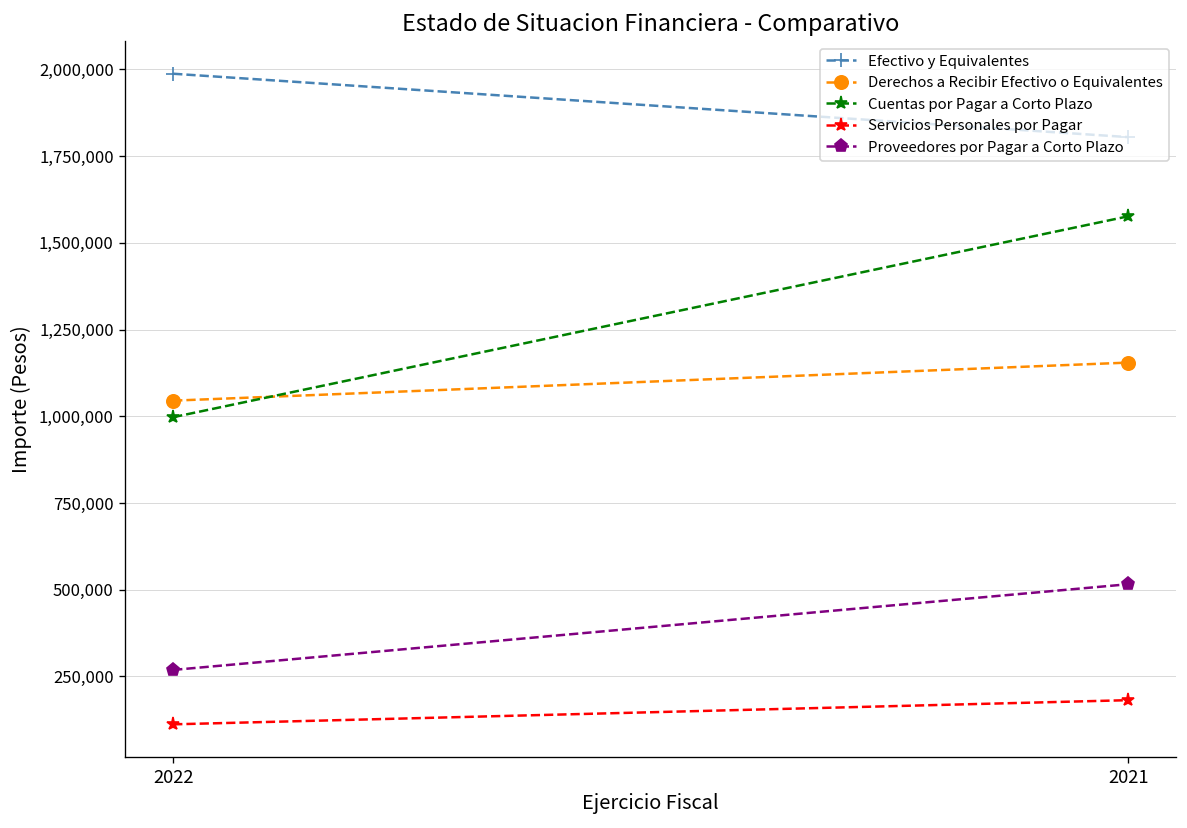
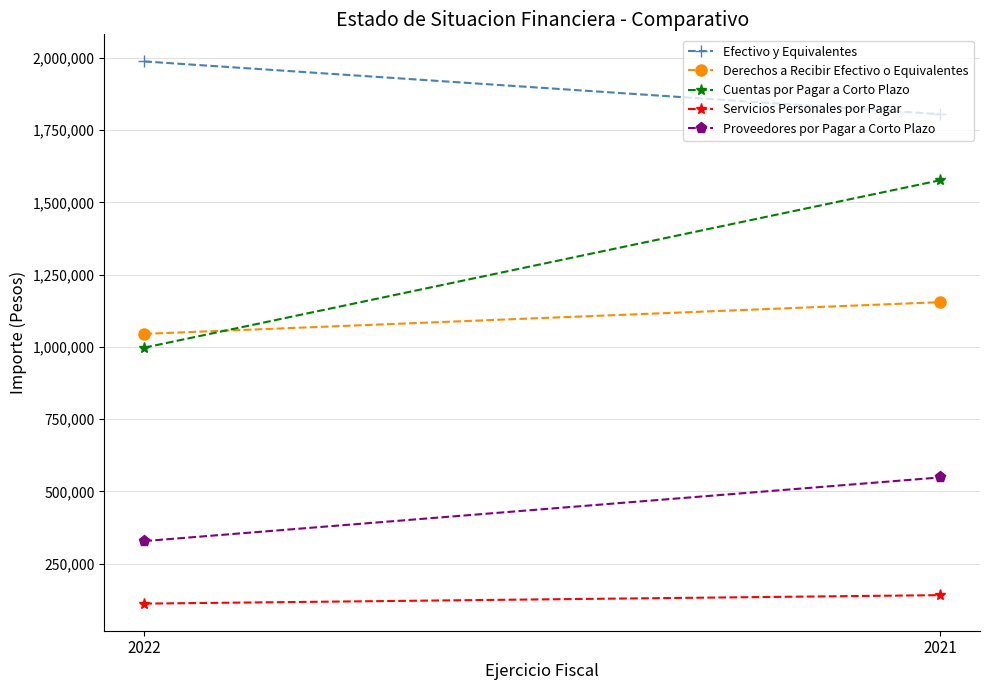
Proveedores por Pagar a Corto Plazo, 2022: 270,000 -> 330,000
Servicios Personales por Pagar, 2021: 180,000 -> 140,000
Proveedores por Pagar a Corto Plazo, 2021: 520,000 -> 550,000
